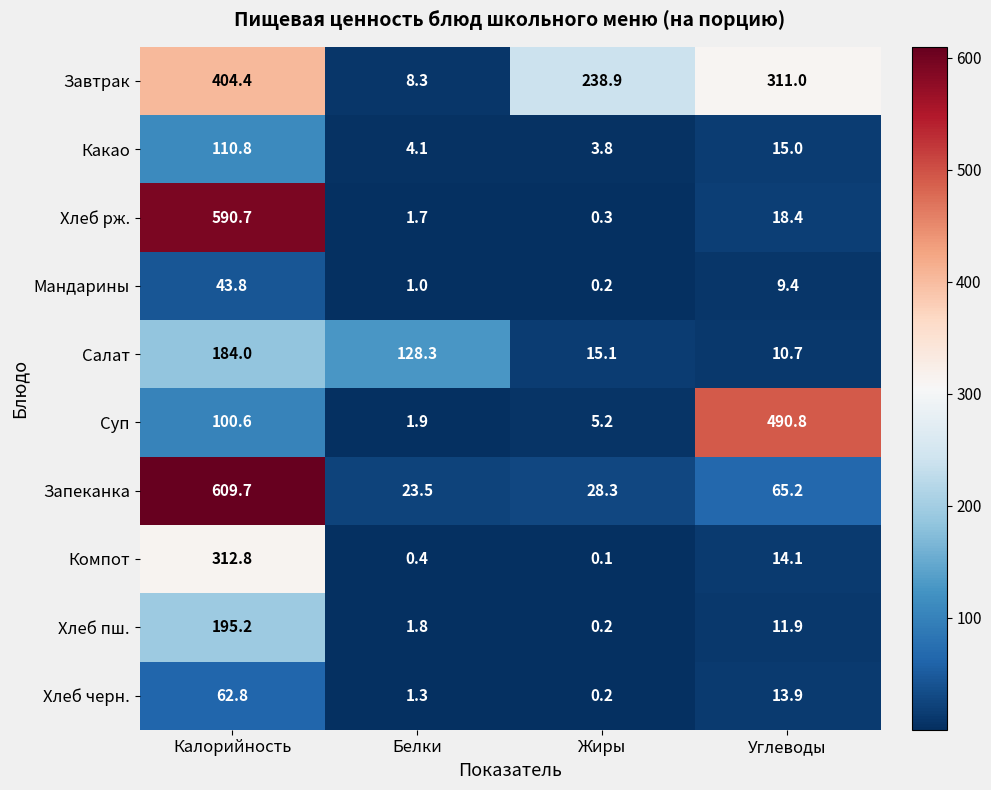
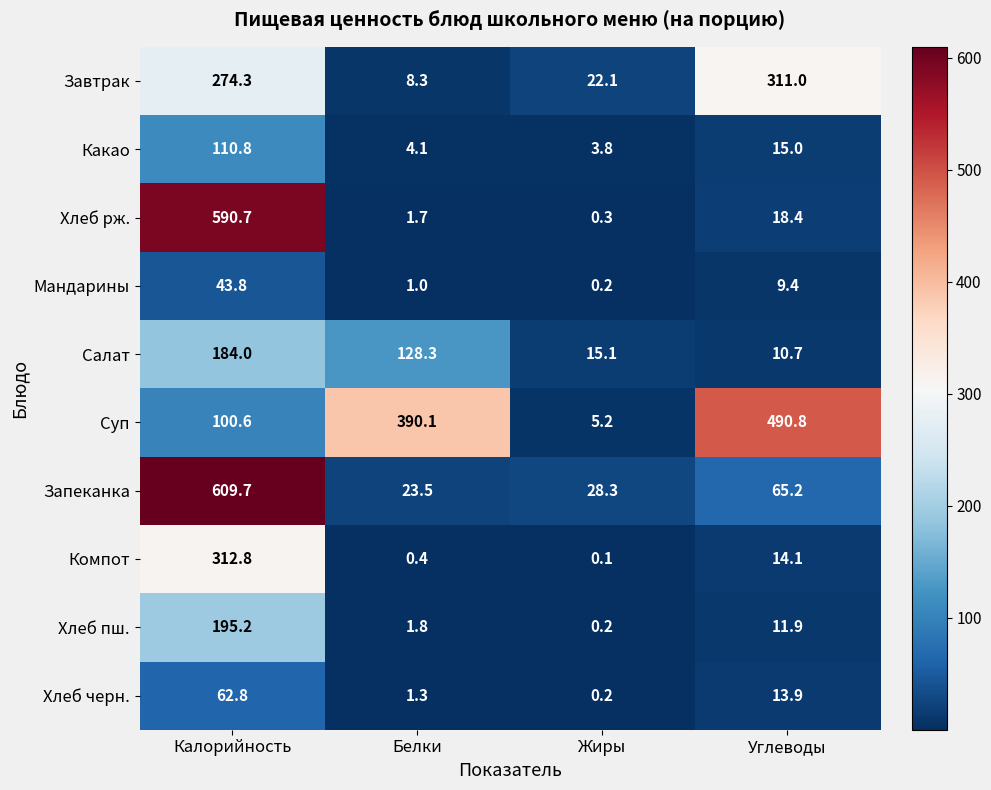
Завтрак, Калорийность: 404.4 -> 274.3
Завтрак, Жиры: 238.9 -> 22.1
Суп, Белки: 1.9 -> 390.1
